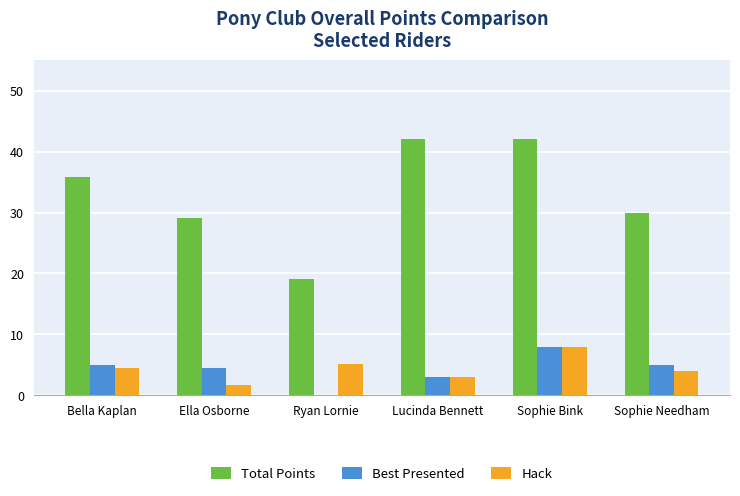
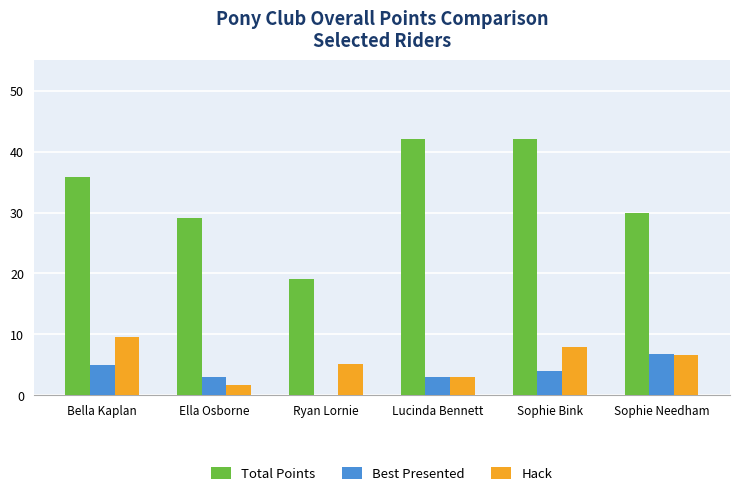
Hack, Bella Kaplan: 5 -> 10
Best Presented, Ella Osborne: 5 -> 3
Best Presented, Sophie Bink: 8 -> 4
Best Presented, Sophie Needham: 5 -> 7
Hack, Sophie Needham: 4 -> 7
